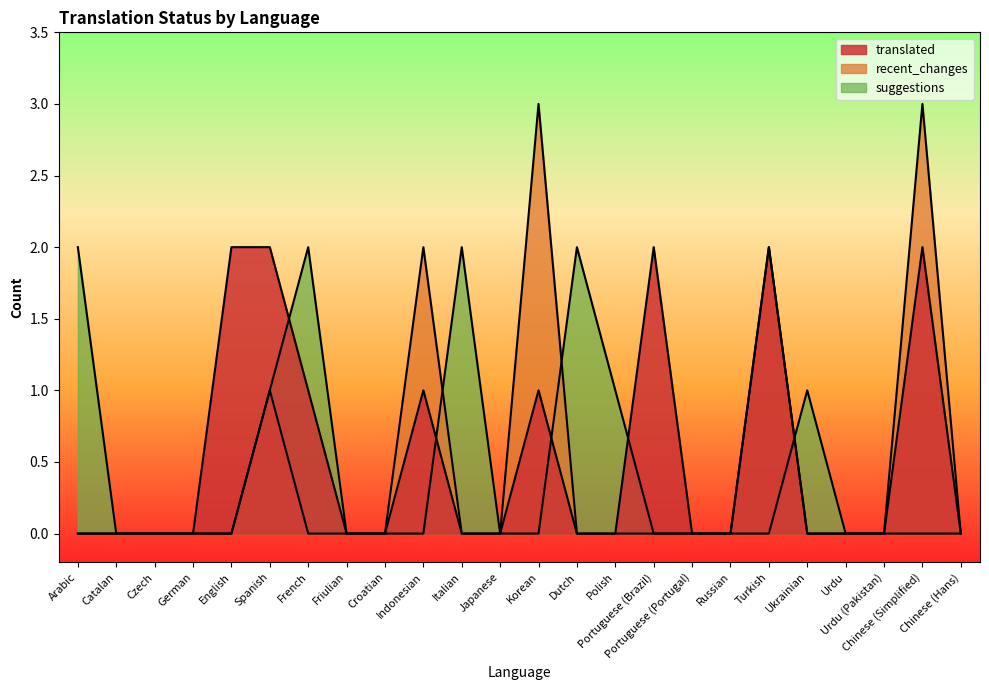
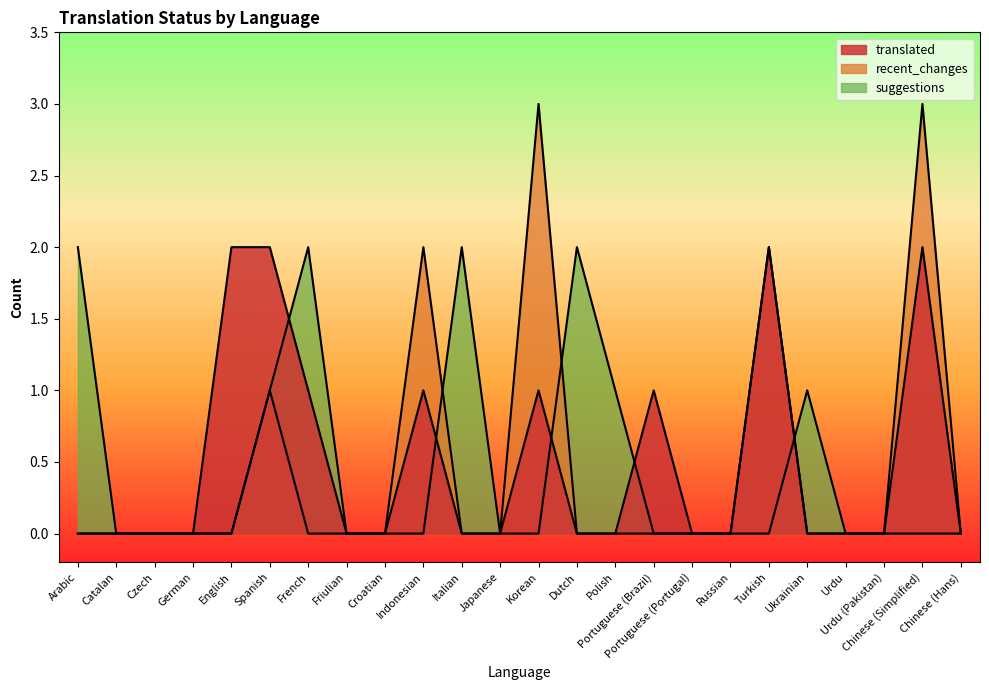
translated, Portuguese (Brazil): 2 -> 1
